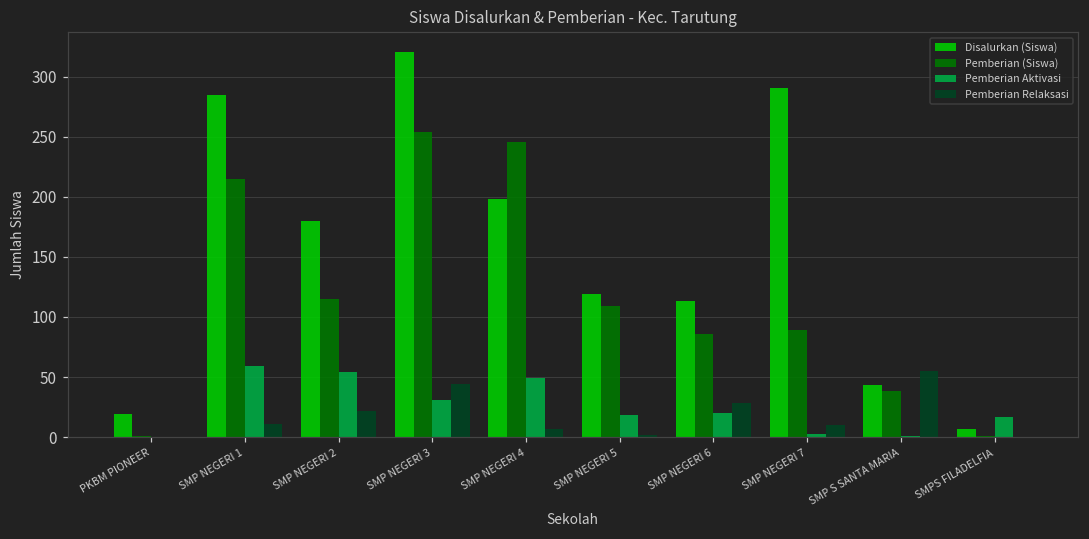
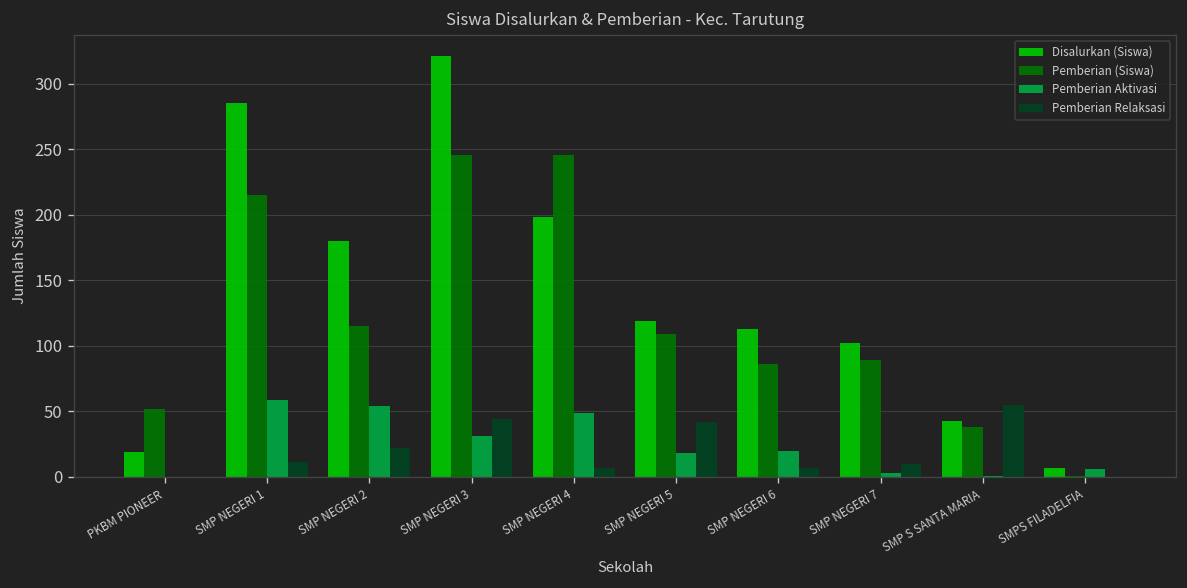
Pemberian (Siswa), PKBM PIONEER: 1 -> 52
Pemberian (Siswa), SMP NEGERI 3: 254 -> 246
Pemberian Relaksasi, SMP NEGERI 5: 2 -> 42
Pemberian Relaksasi, SMP NEGERI 6: 28 -> 7
Disalurkan (Siswa), SMP NEGERI 7: 291 -> 102
Pemberian Aktivasi, SMPS FILADELFIA: 17 -> 6
